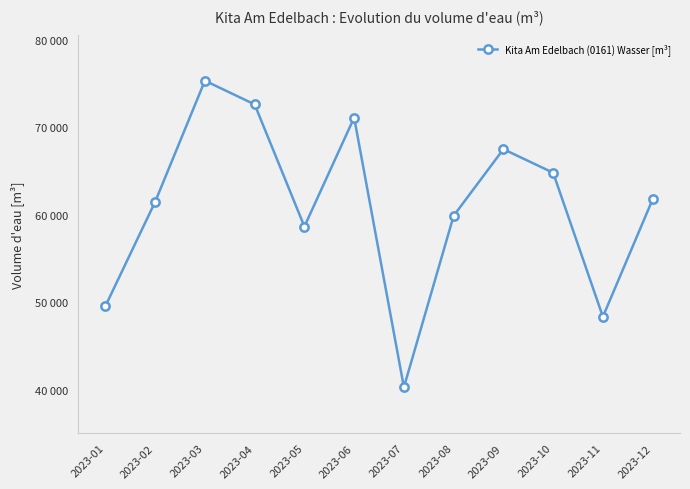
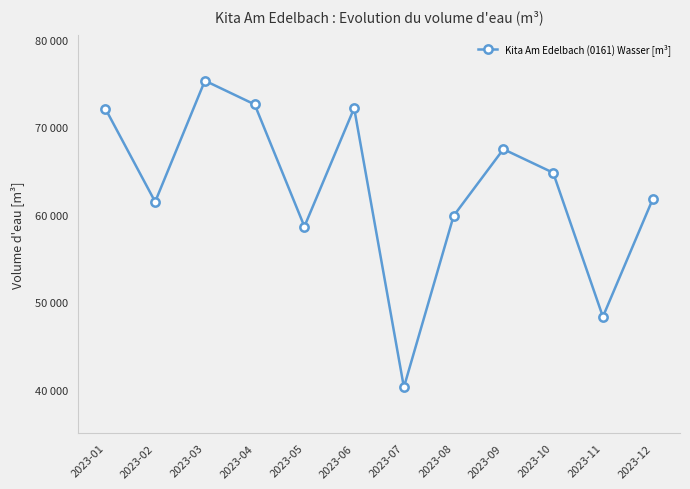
2023-01: 50000 -> 72000
2023-06: 71000 -> 72000
